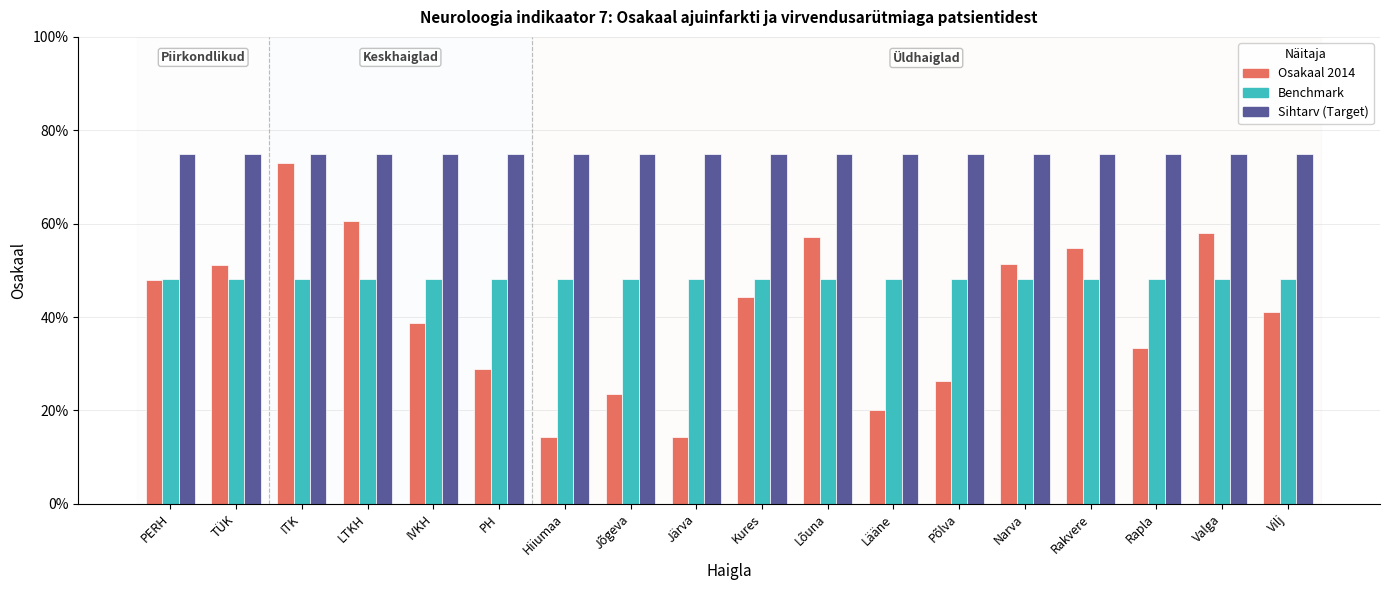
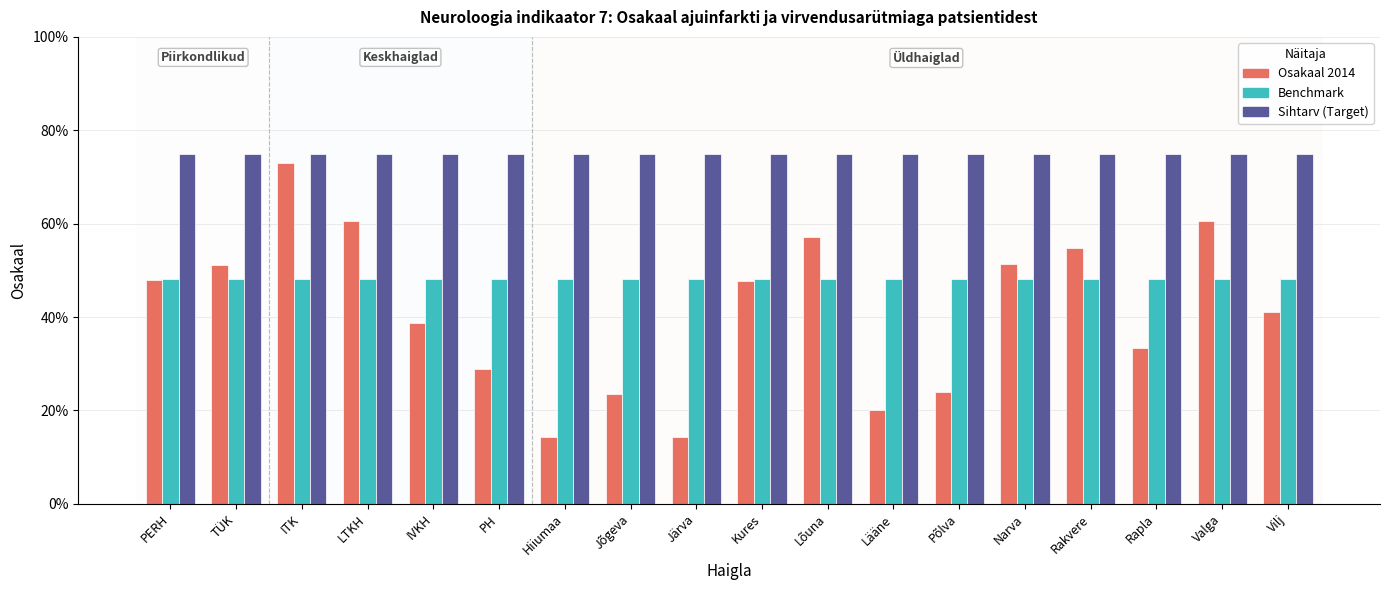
Osakaal 2014, Kures: 44% -> 48%
Osakaal 2014, Põlva: 26% -> 24%
Osakaal 2014, Valga: 58% -> 61%
